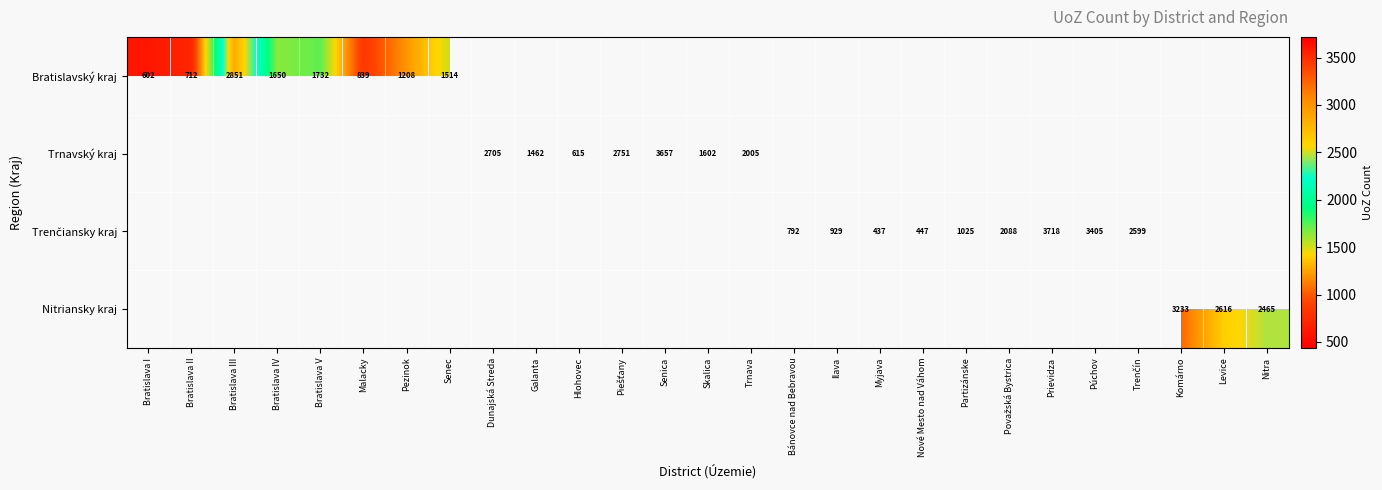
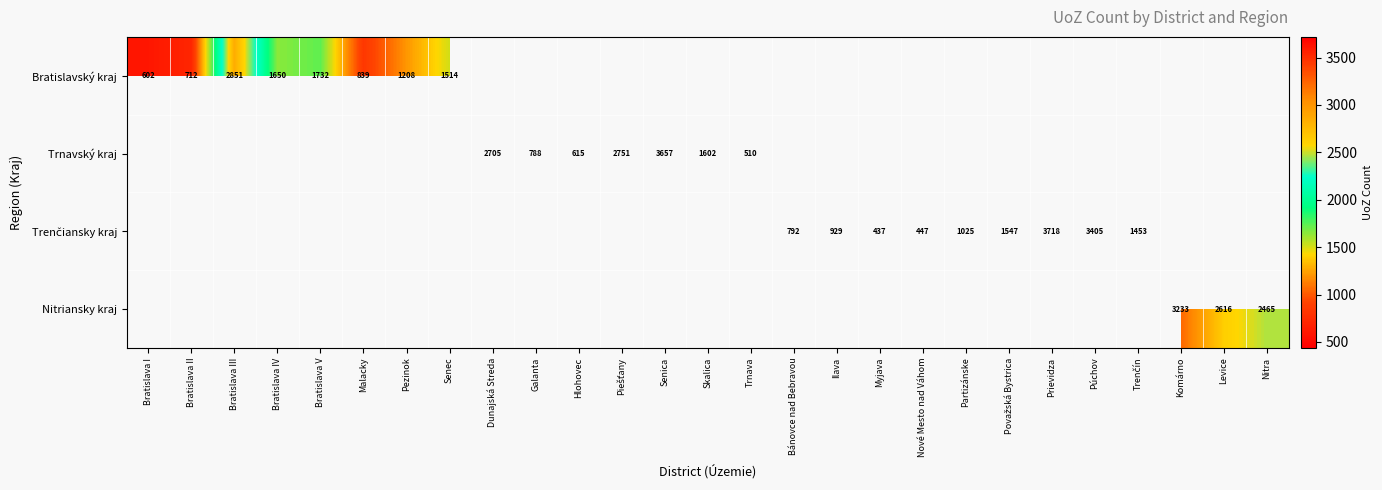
Trnavský kraj, Galanta: 1462 -> 788
Trnavský kraj, Trnava: 2005 -> 510
Trenčiansky kraj, Považská Bystrica: 2088 -> 1547
Trenčiansky kraj, Trenčín: 2599 -> 1453
